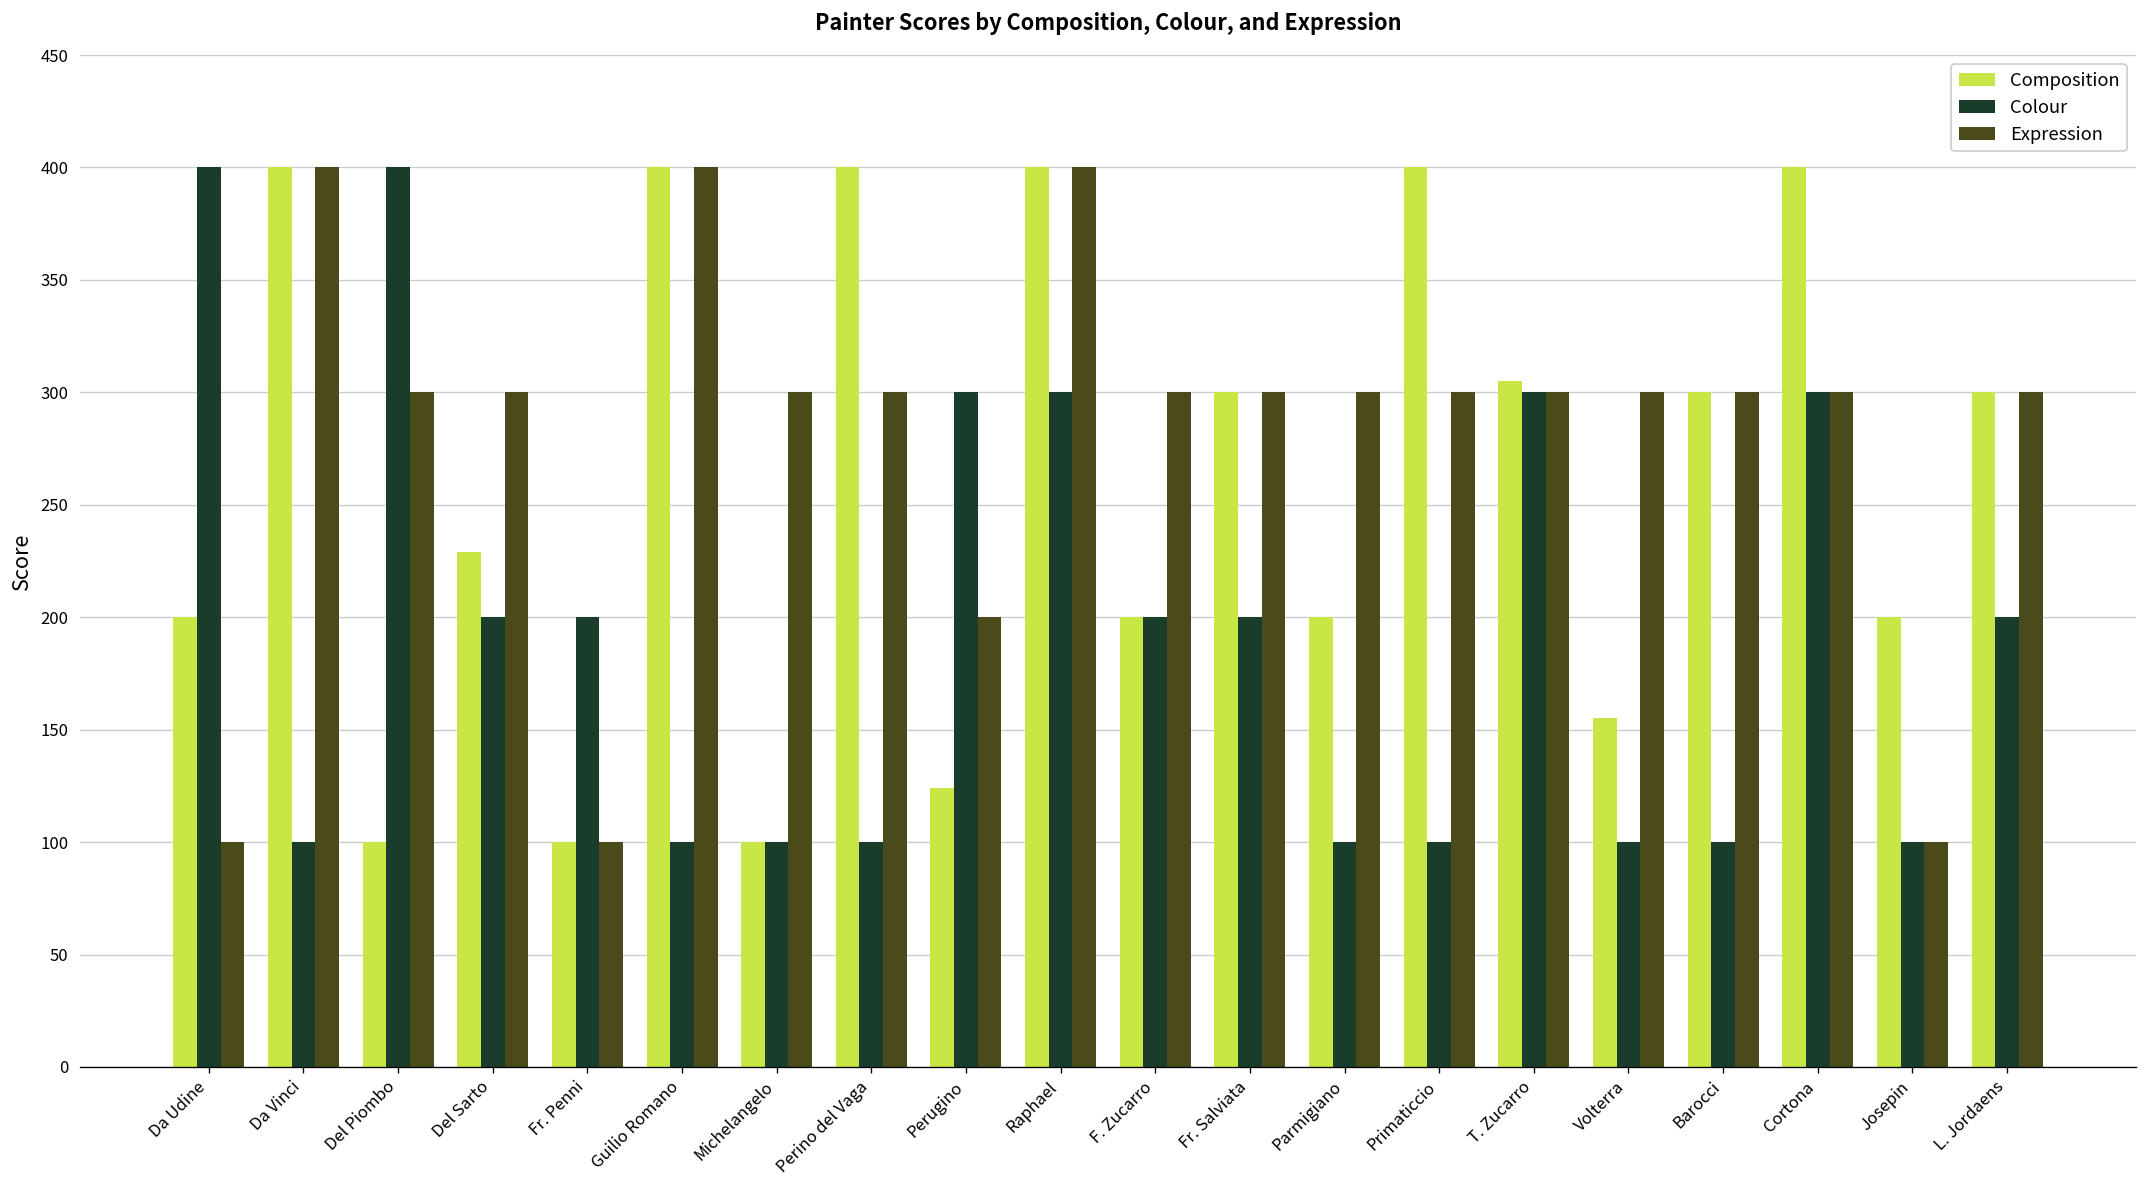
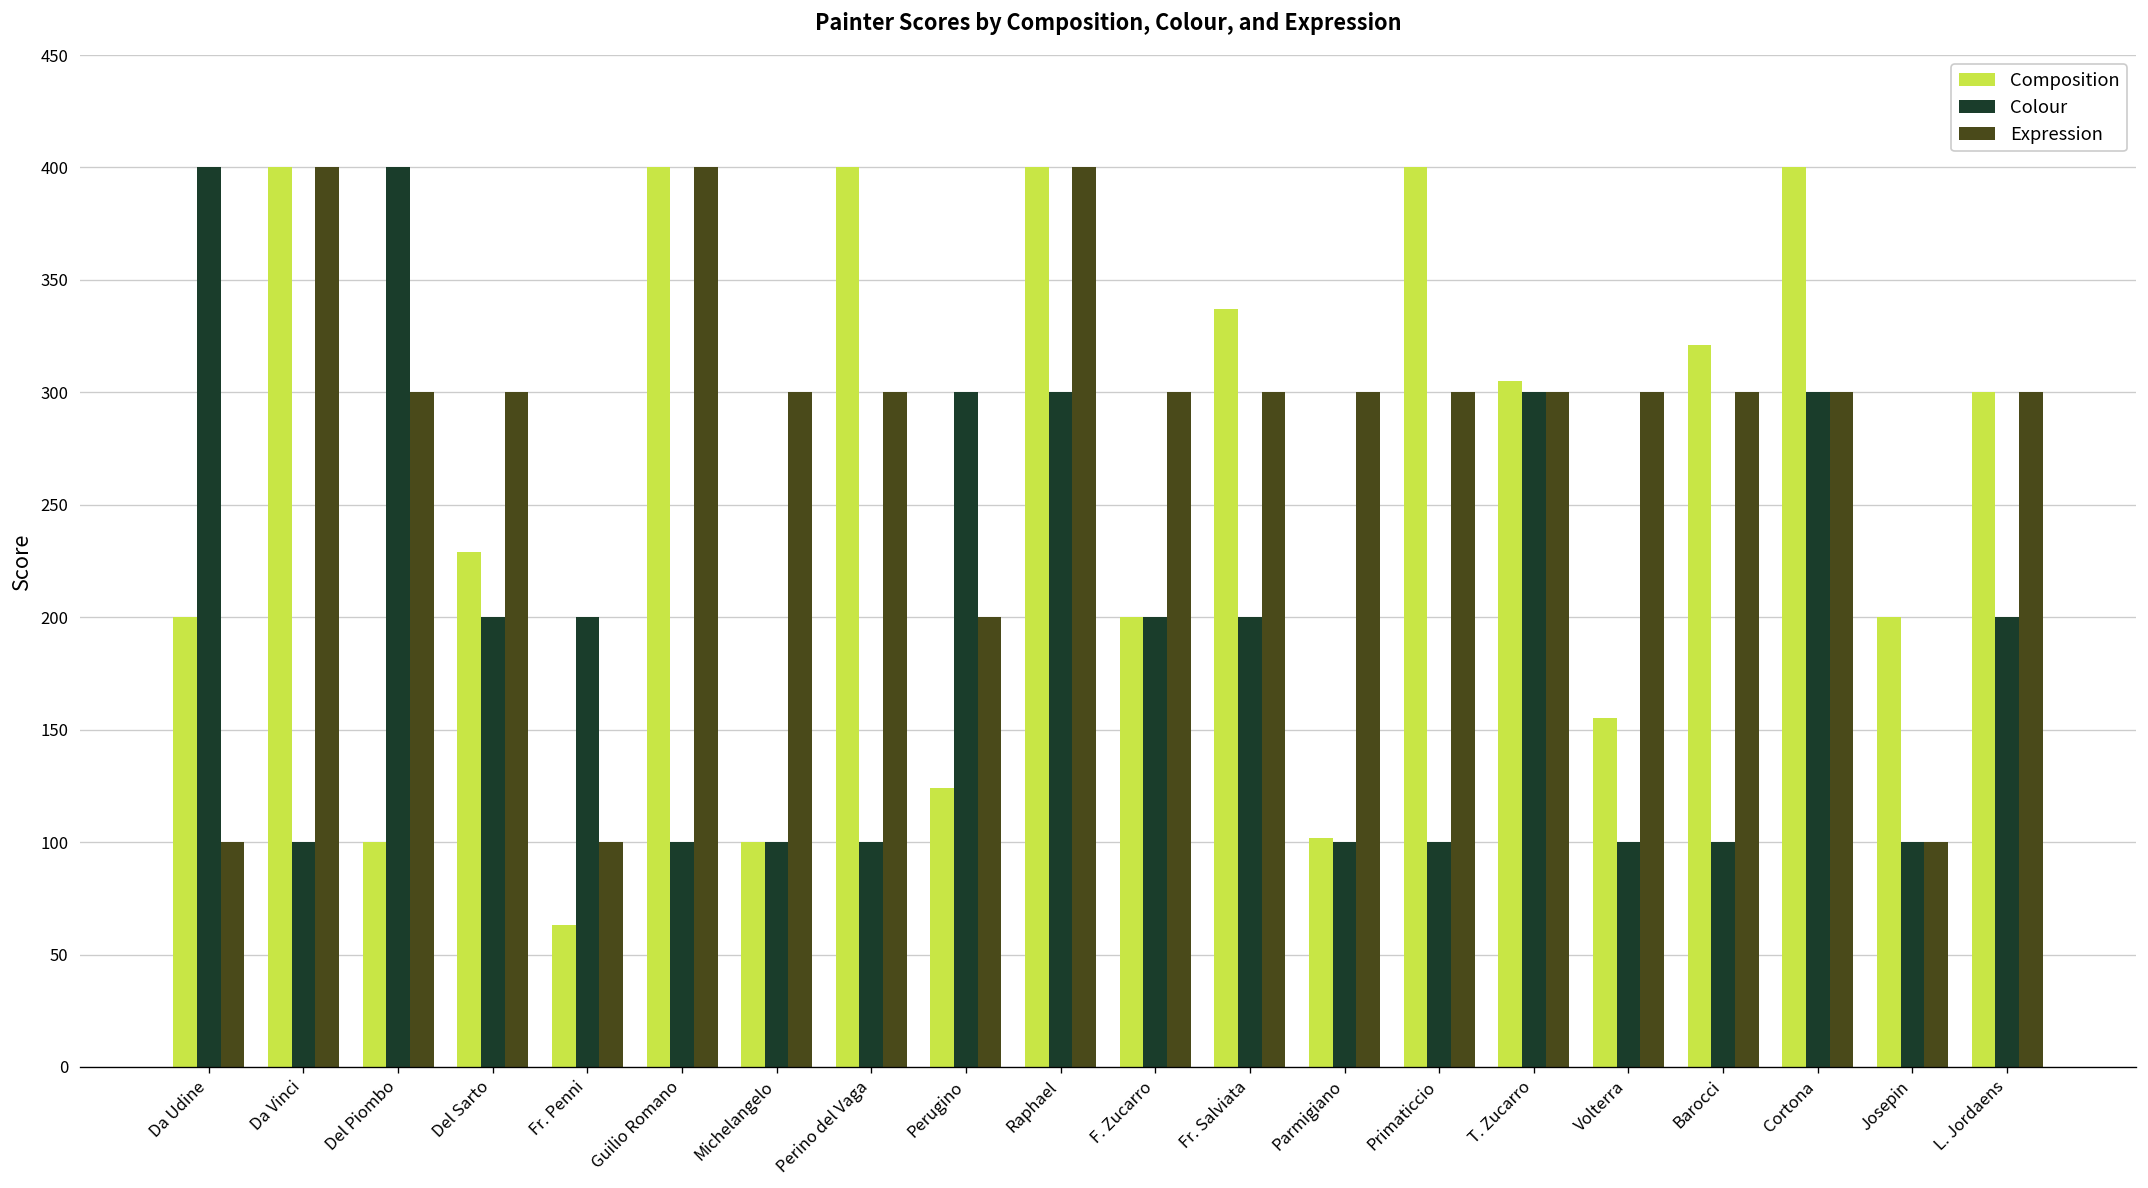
Composition, Fr. Penni: 100 -> 63
Composition, Fr. Salviata: 300 -> 337
Composition, Parmigiano: 200 -> 102
Composition, Barocci: 300 -> 321
